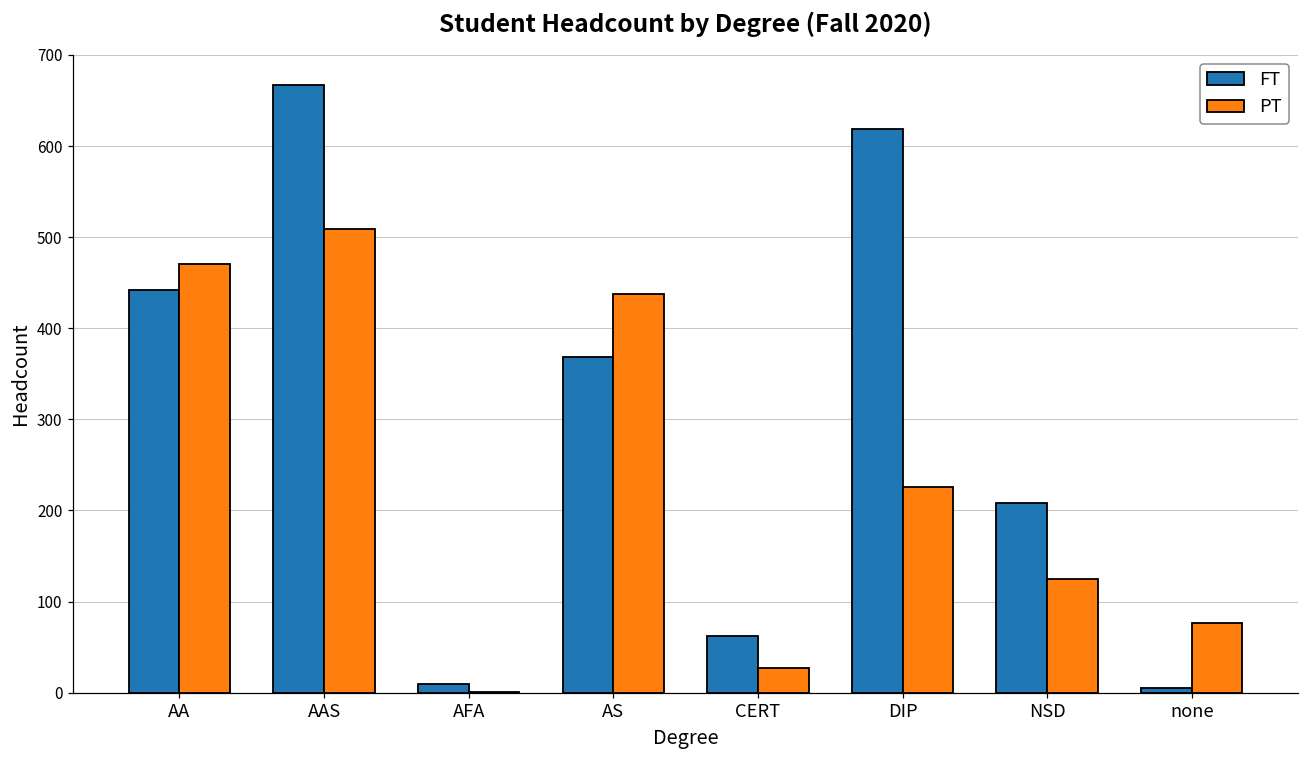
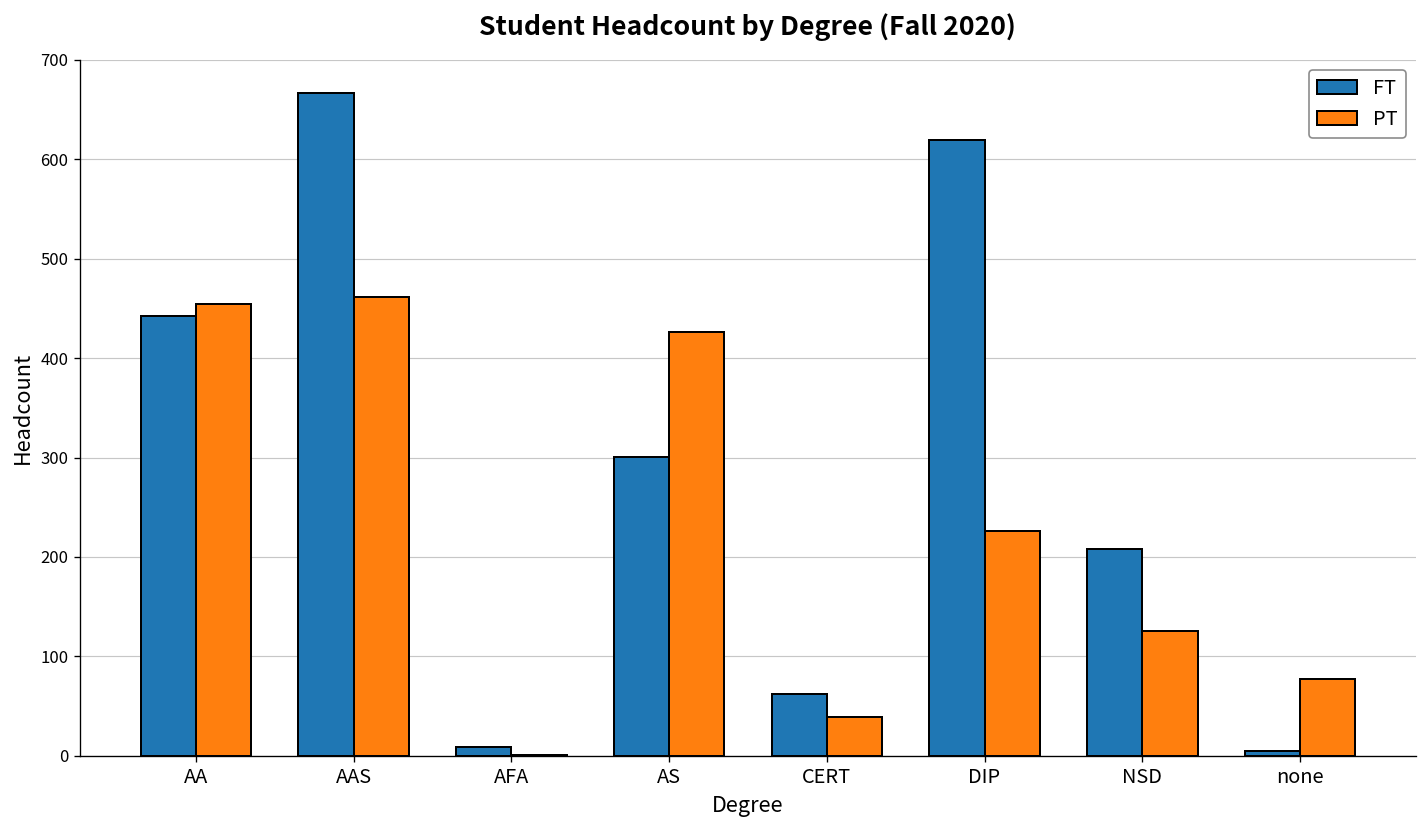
PT, AA: 470 -> 450
PT, AAS: 510 -> 460
FT, AS: 370 -> 300
PT, AS: 440 -> 430
PT, CERT: 30 -> 40
